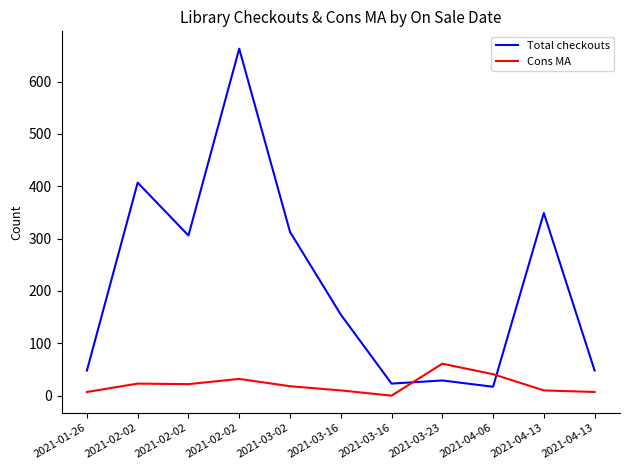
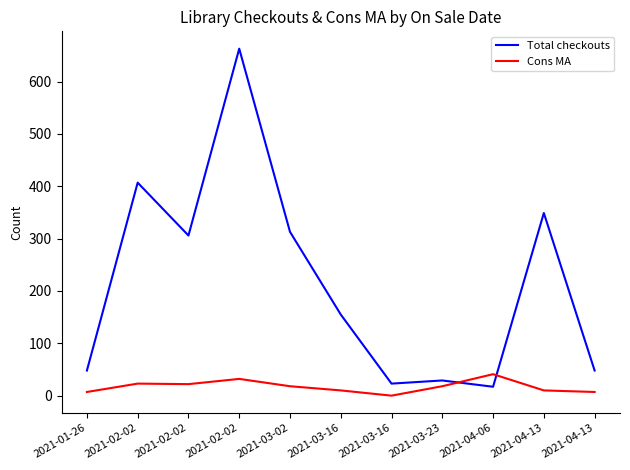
Cons MA, 2021-03-23: 60 -> 20
